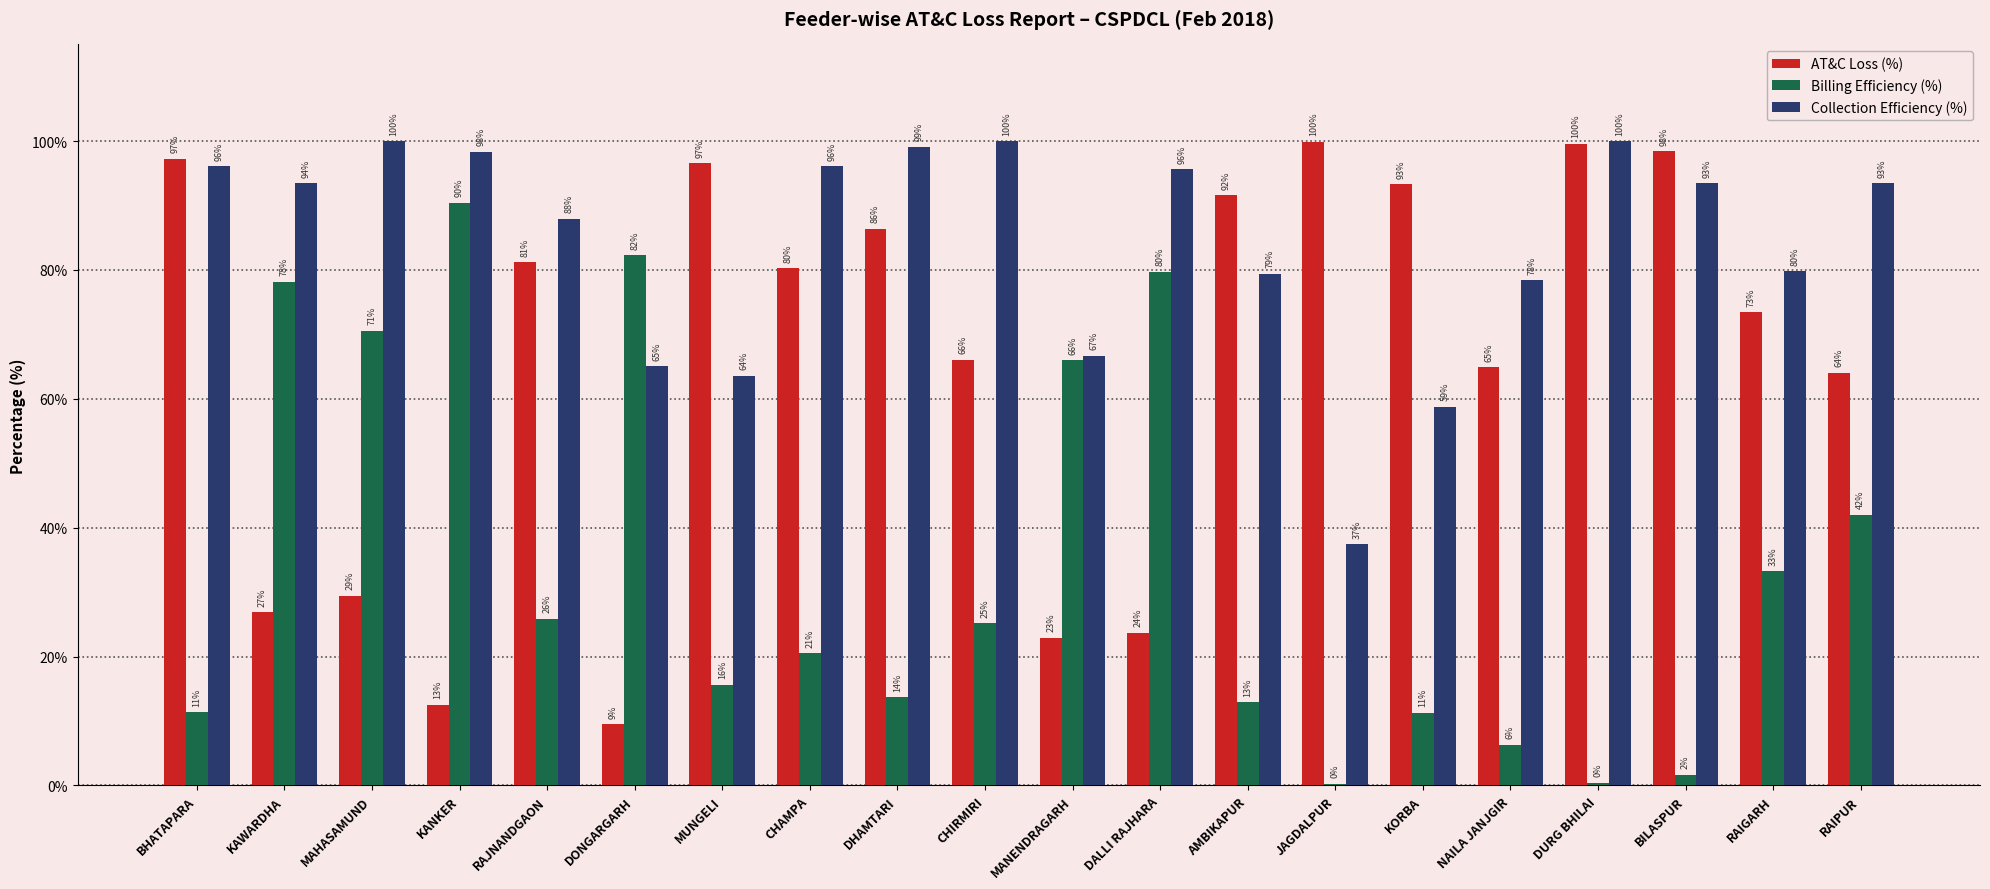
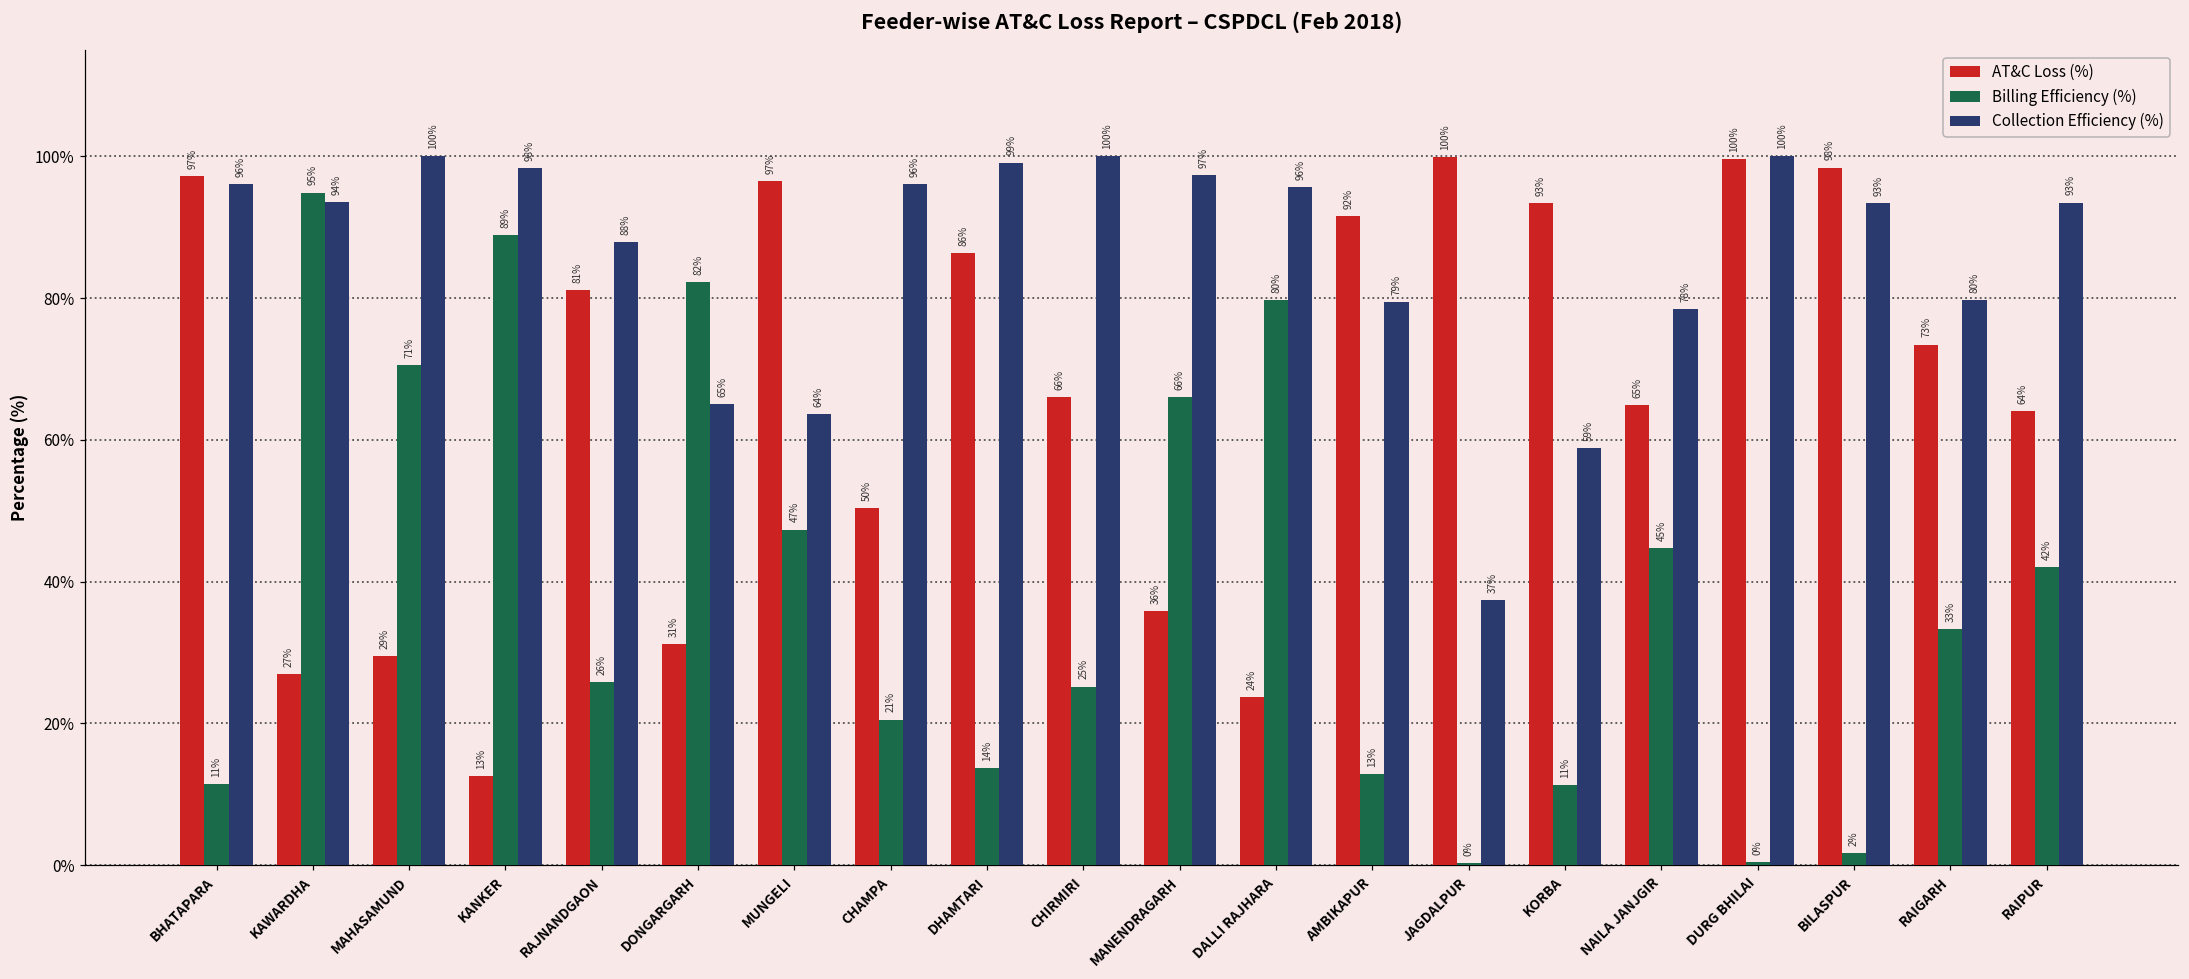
Billing Efficiency (%), KAWARDHA: 78% -> 95%
Billing Efficiency (%), KANKER: 90% -> 89%
AT&C Loss (%), DONGARGARH: 9% -> 31%
Billing Efficiency (%), MUNGELI: 16% -> 47%
AT&C Loss (%), CHAMPA: 80% -> 50%
AT&C Loss (%), MANENDRAGARH: 23% -> 36%
Collection Efficiency (%), MANENDRAGARH: 67% -> 97%
Billing Efficiency (%), NAILA JANJGIR: 6% -> 45%
